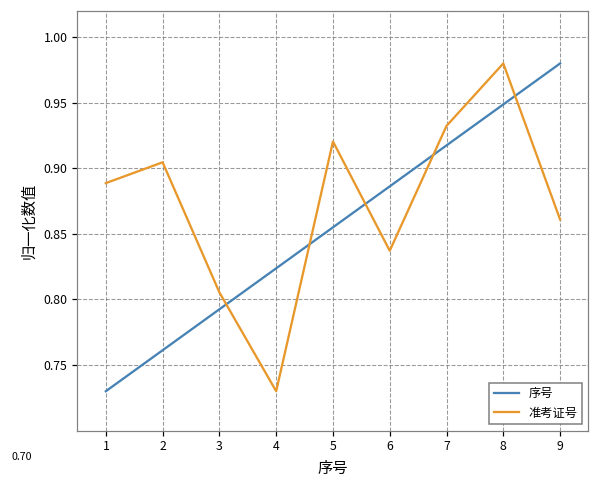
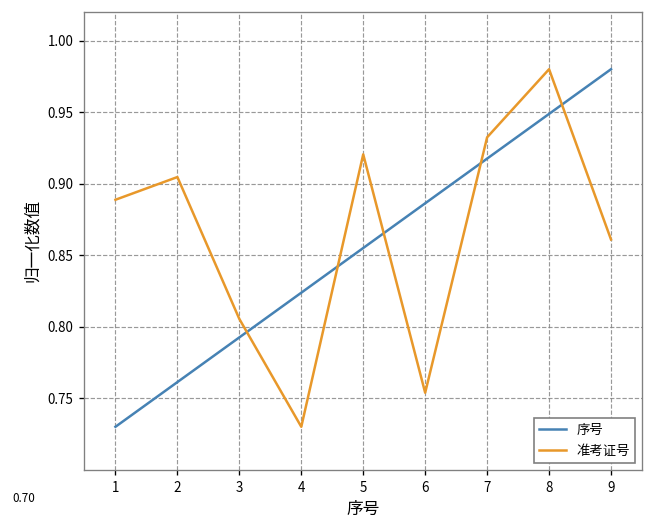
准考证号, 6: 0.837 -> 0.754
